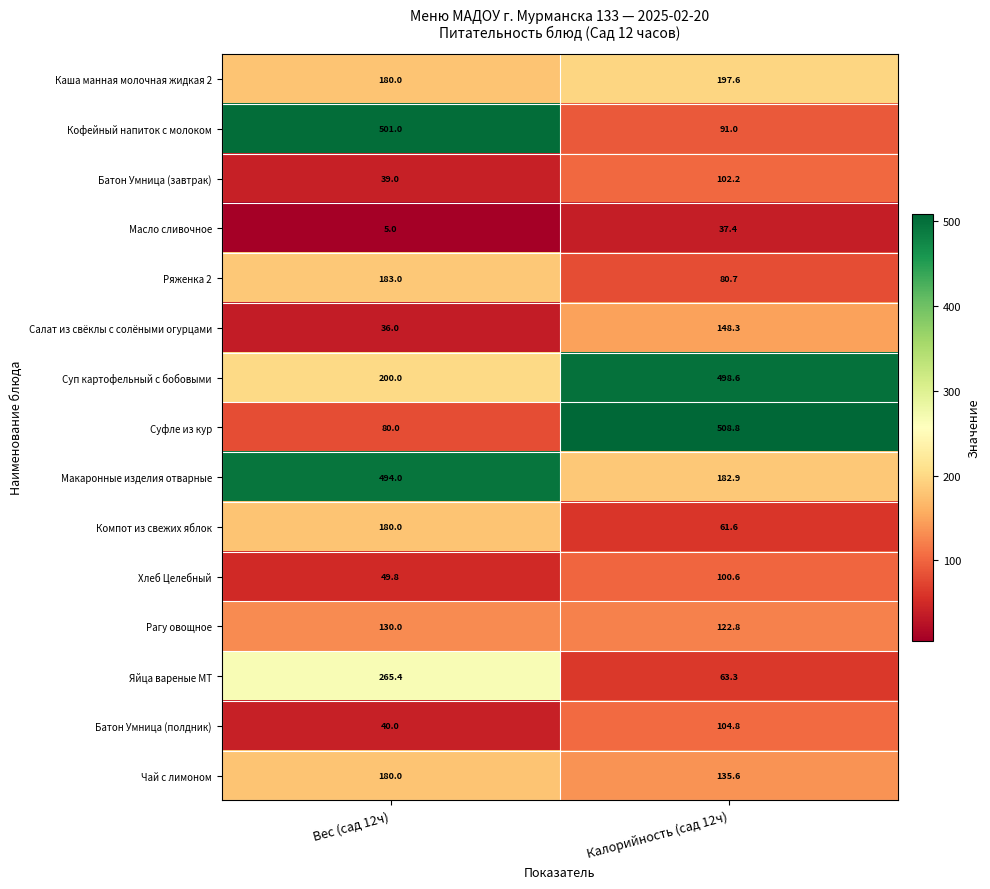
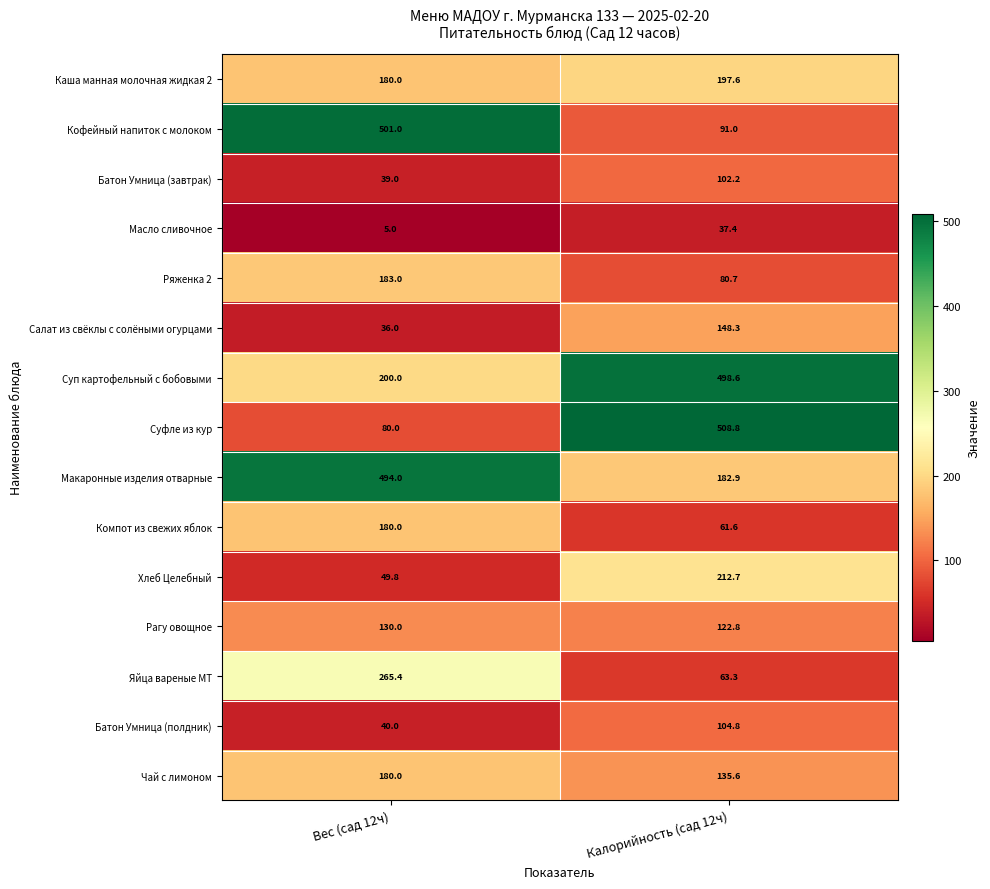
Хлеб Целебный, Калорийность (сад 12ч): 100.6 -> 212.7
